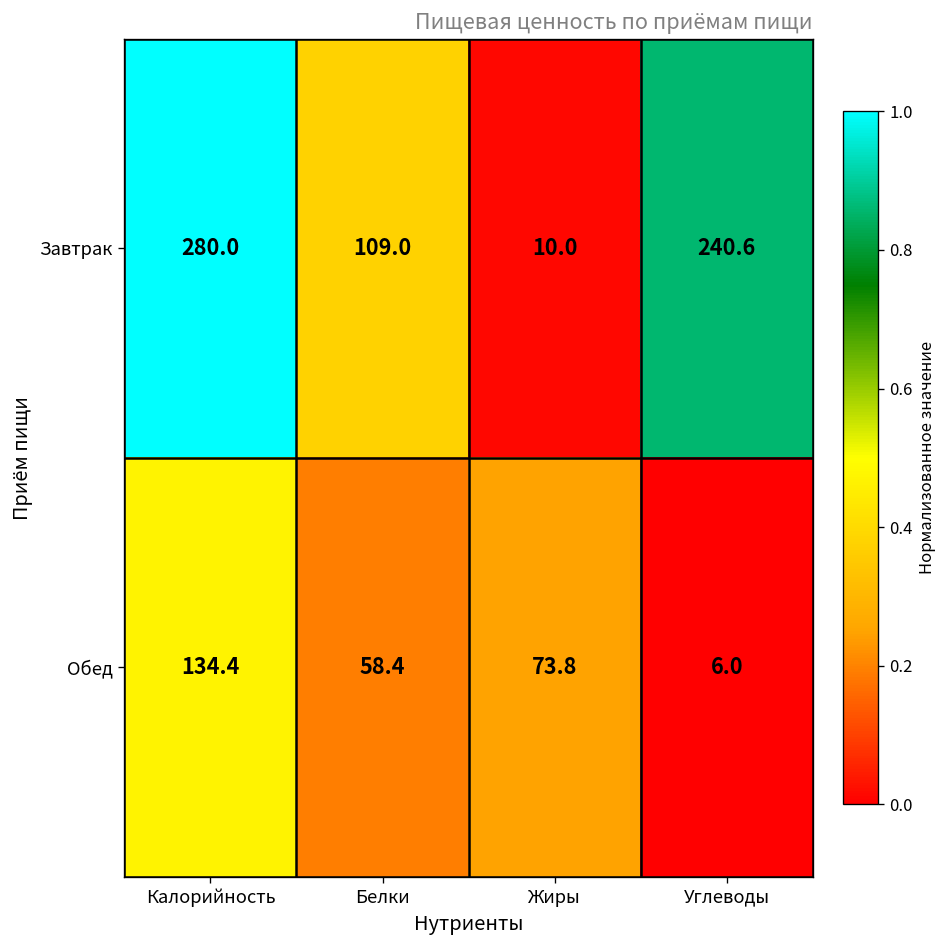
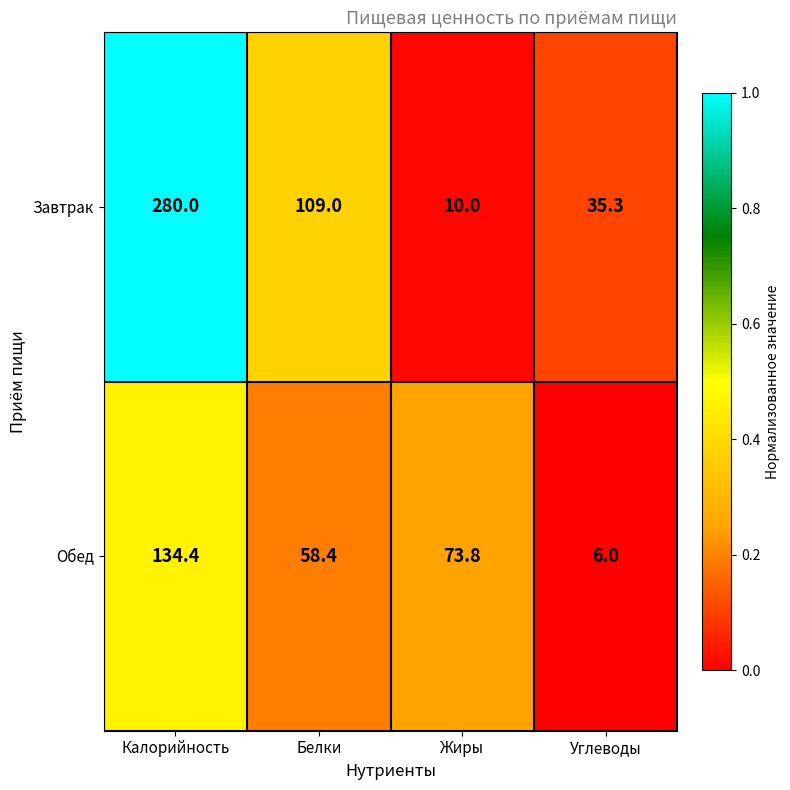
Завтрак, Углеводы: 240.6 -> 35.3
